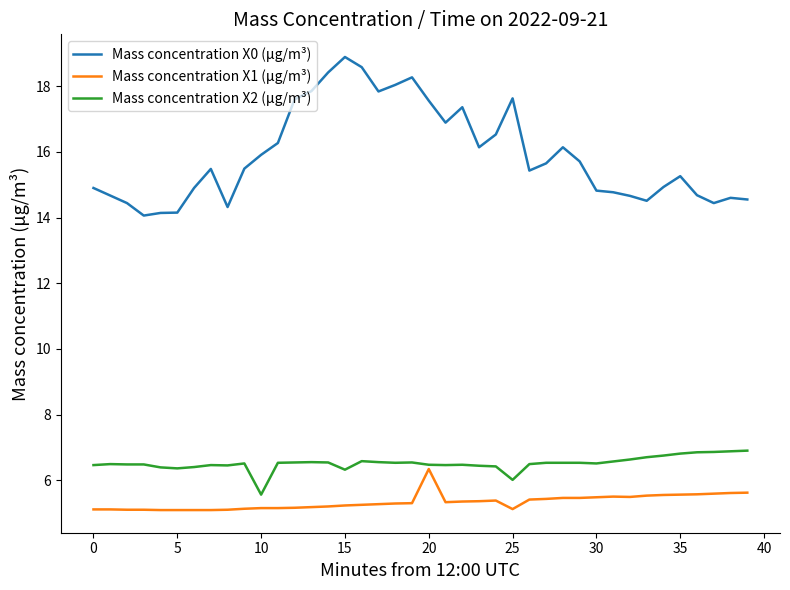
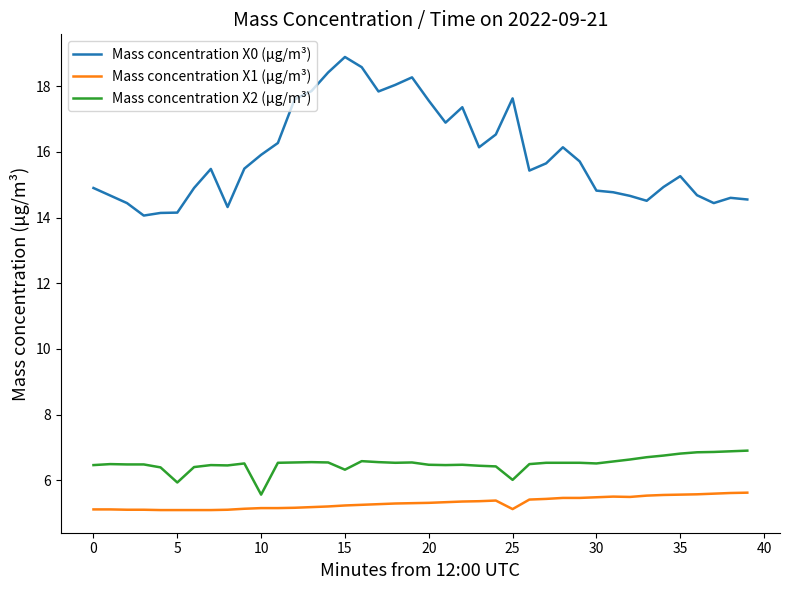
Mass concentration X2 (μg/m³), 5: 6.4 -> 5.9
Mass concentration X1 (μg/m³), 20: 6.3 -> 5.3
